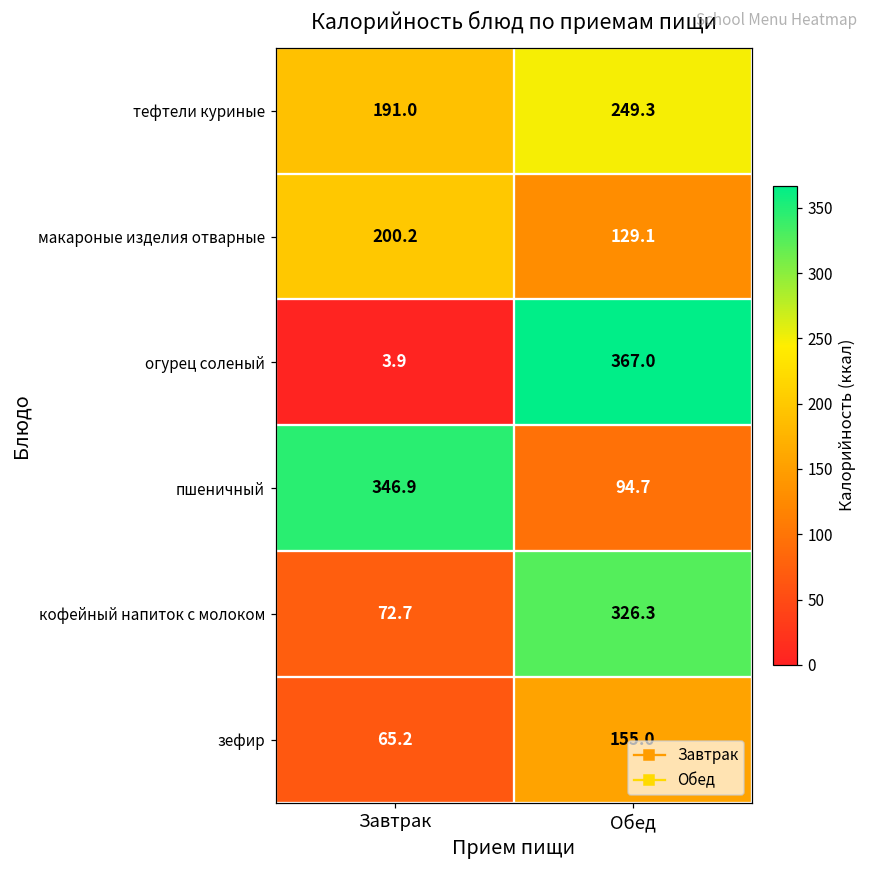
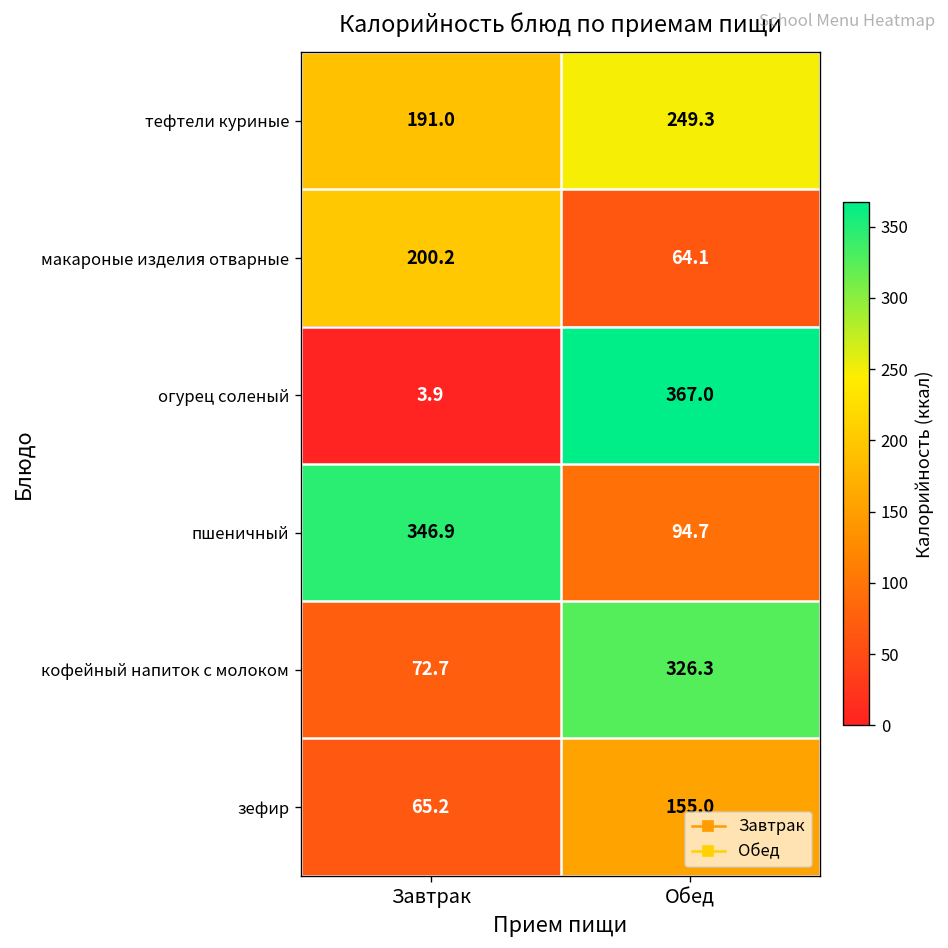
макароные изделия отварные, Обед: 129.1 -> 64.1
